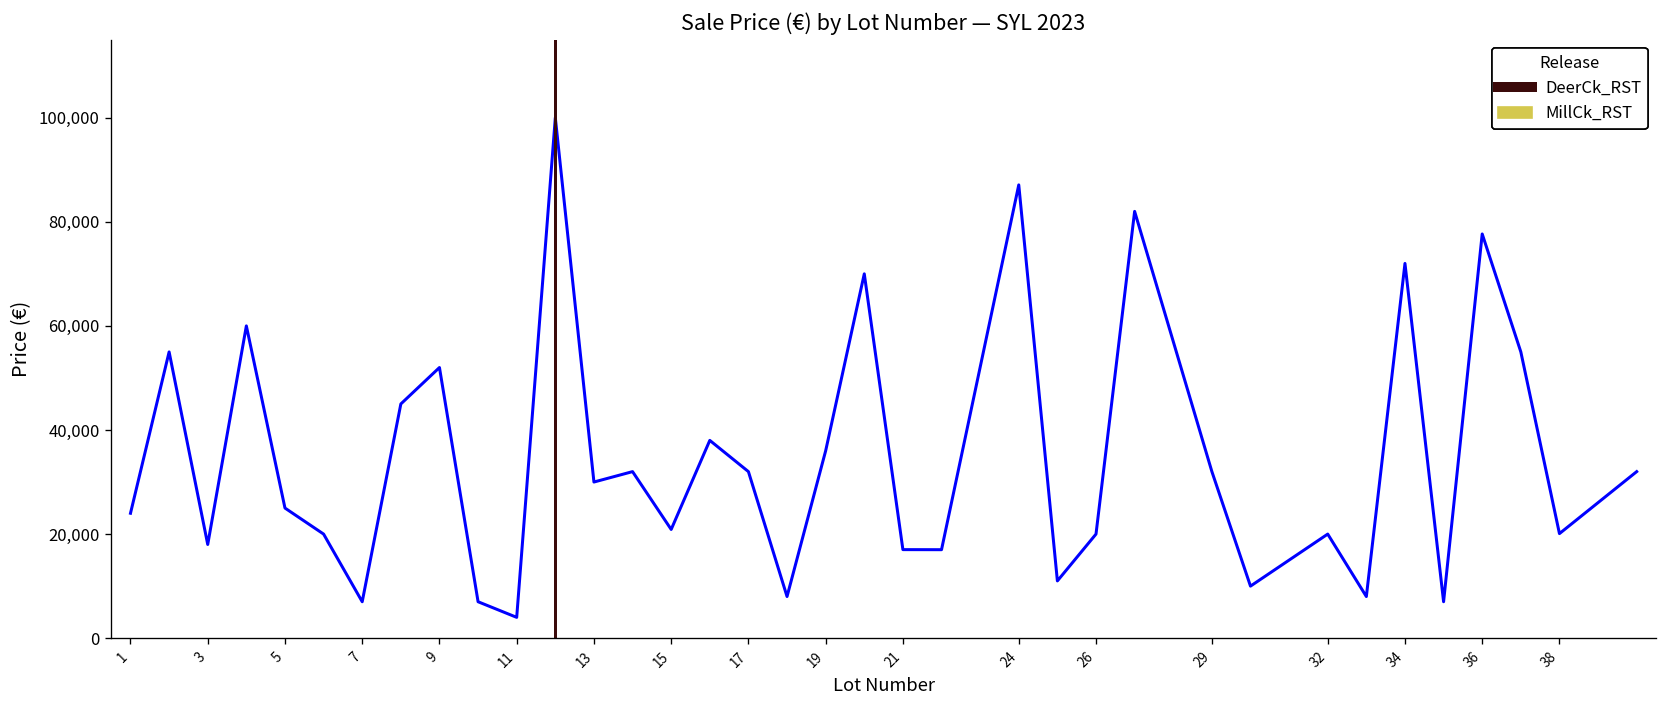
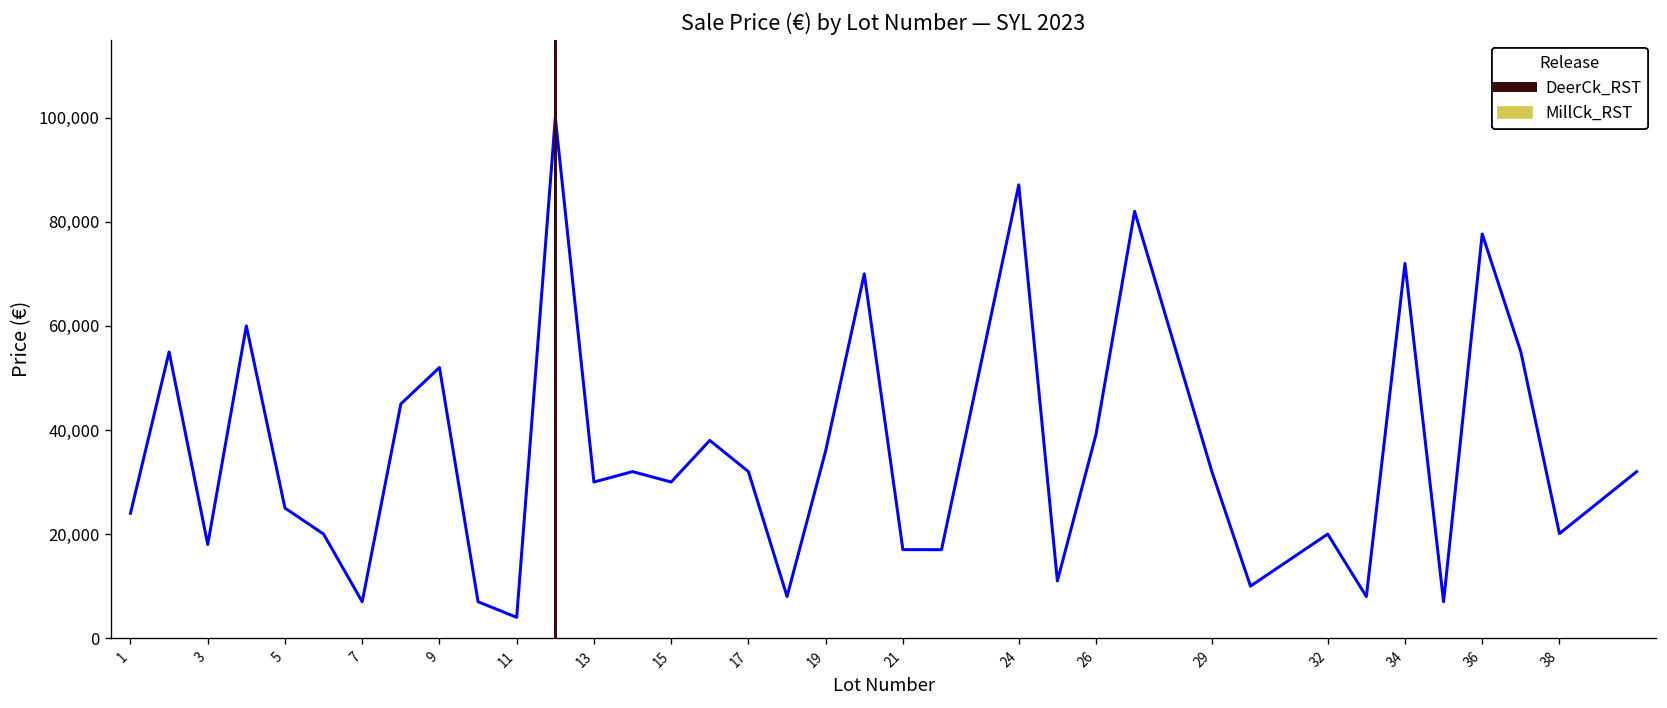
15: 21,000 -> 30,000
26: 20,000 -> 39,000
